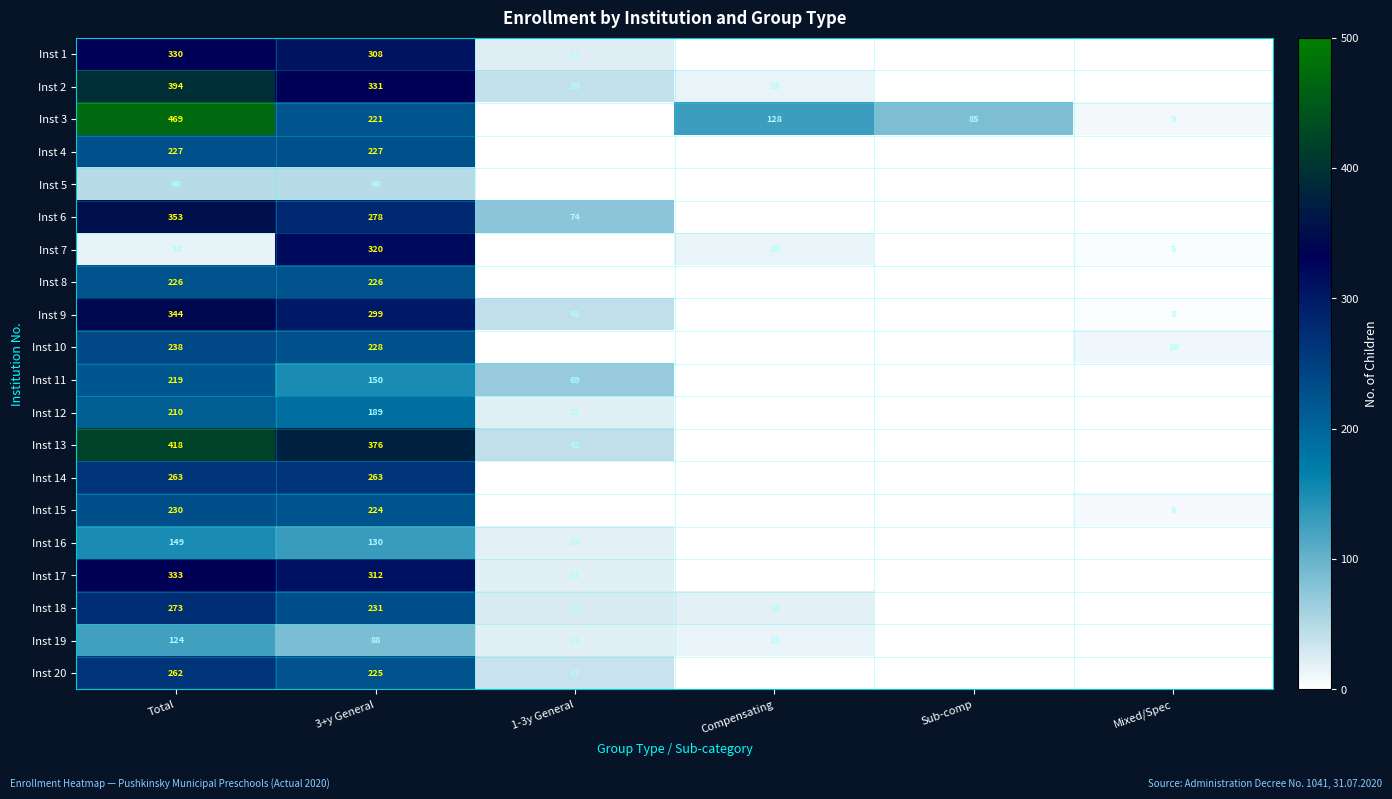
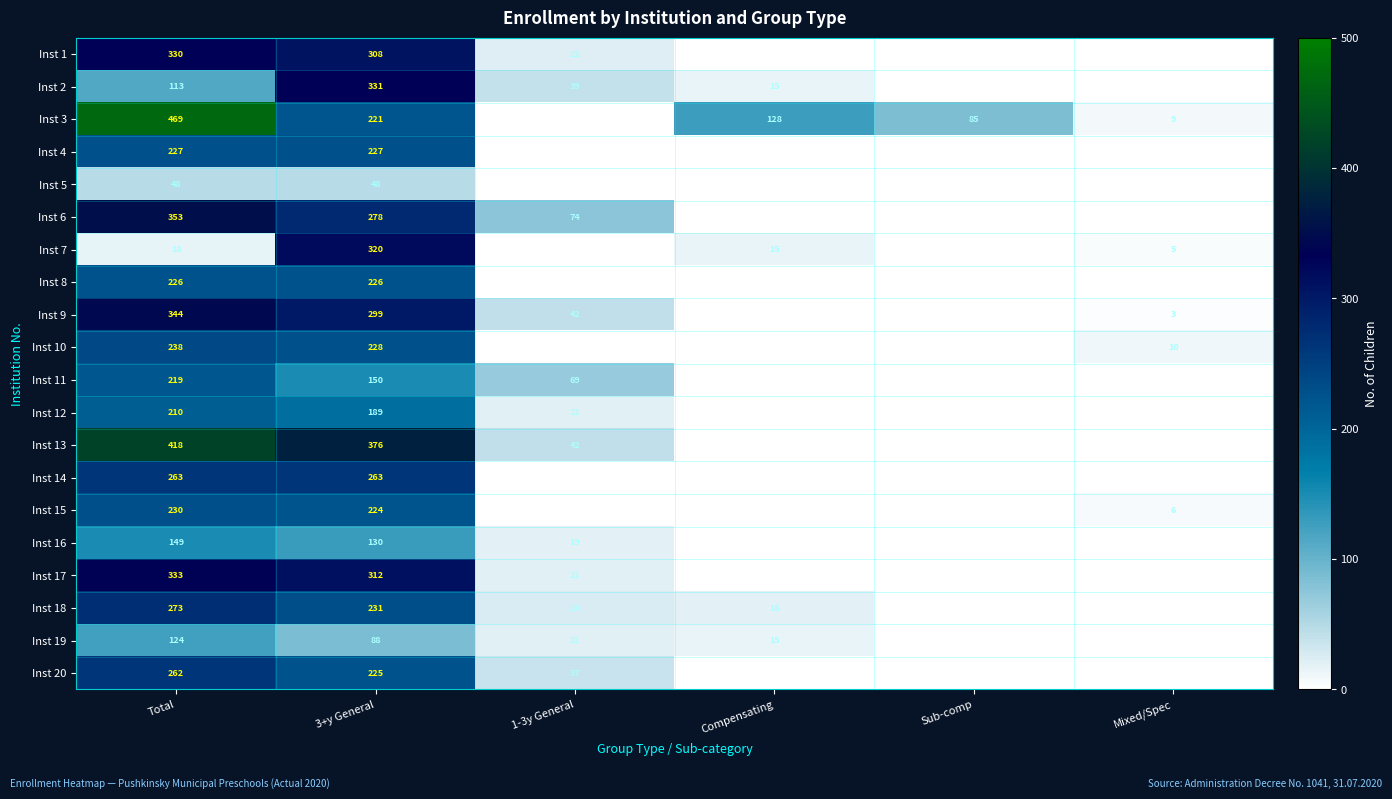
Inst 2, Total: 394 -> 113
